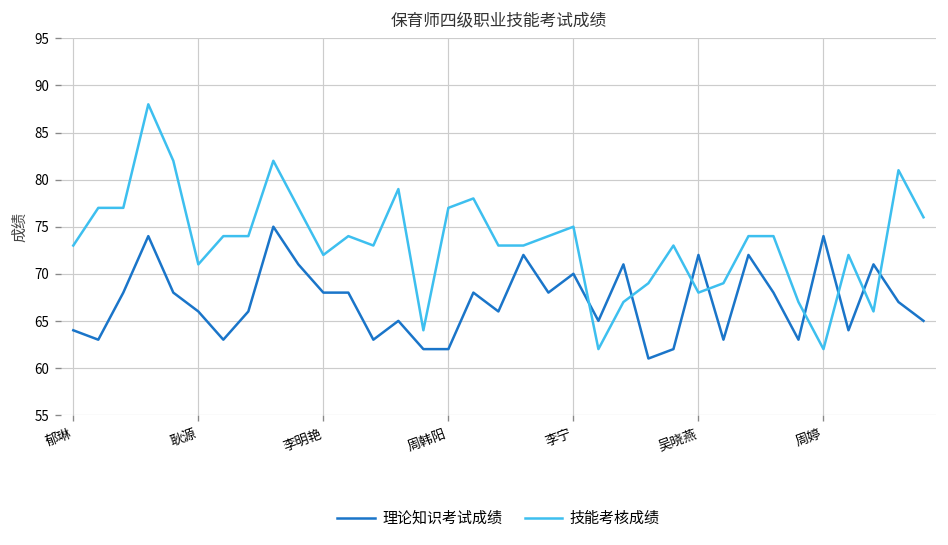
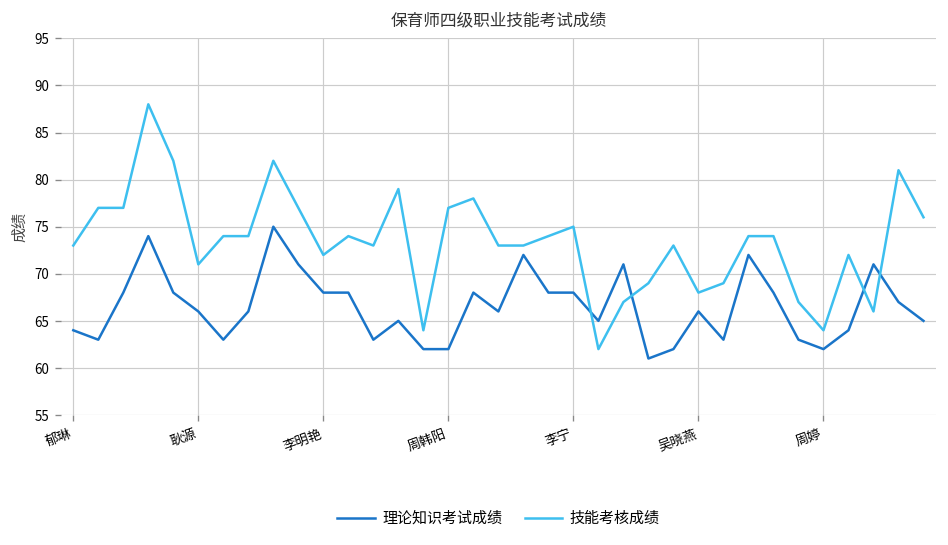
理论知识考试成绩, 李宁: 70 -> 68
理论知识考试成绩, 吴晓燕: 72 -> 66
理论知识考试成绩, 周婷: 74 -> 62
技能考核成绩, 周婷: 62 -> 64
